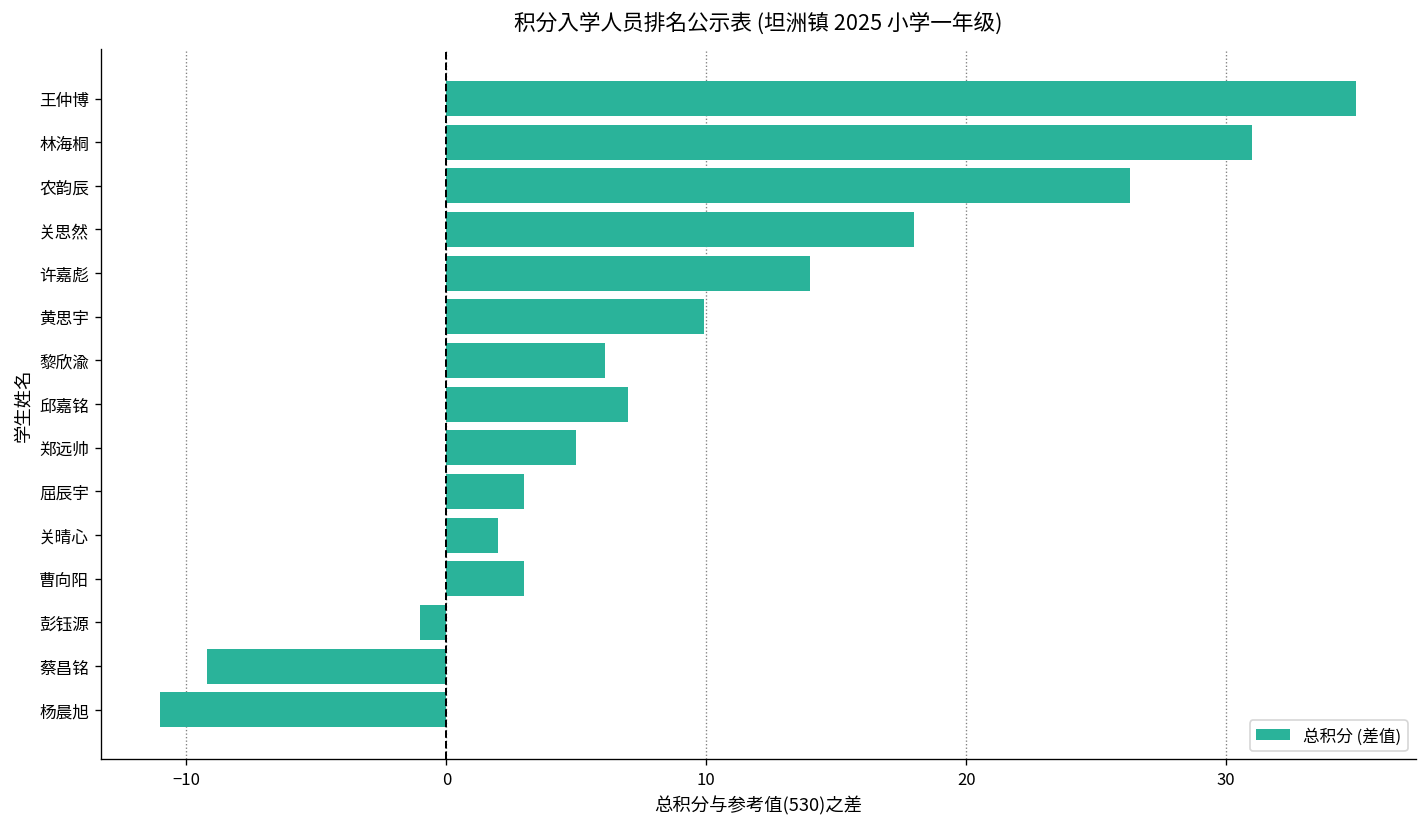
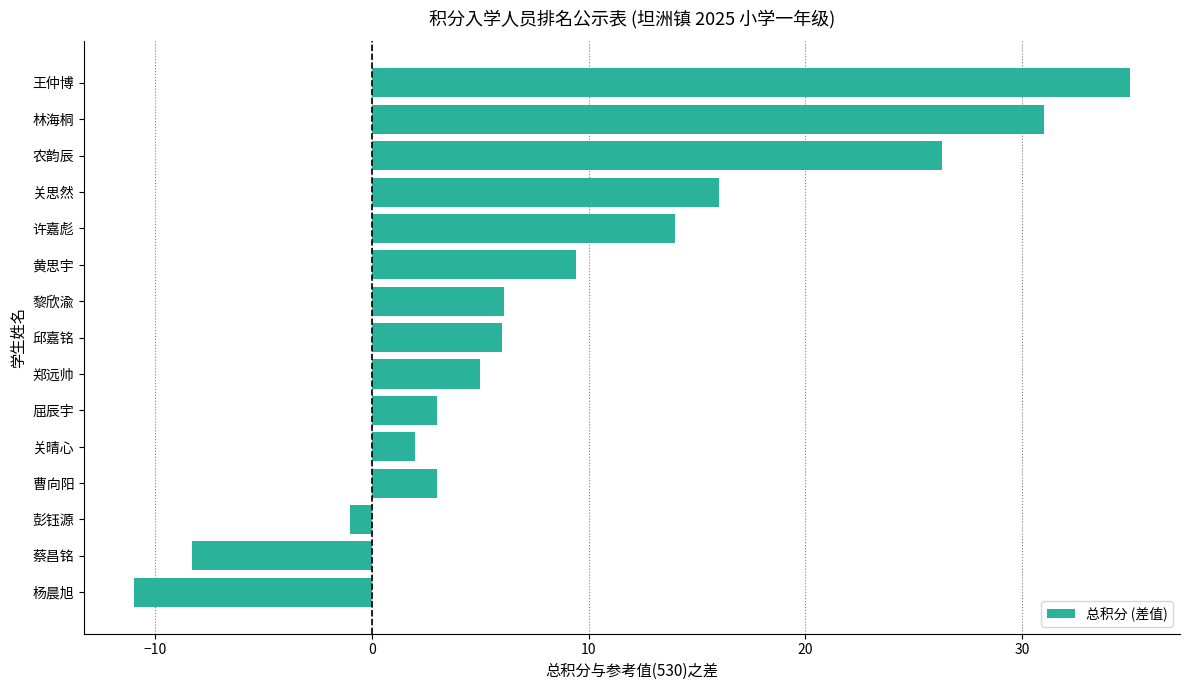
关思然: 18.0 -> 16.0
黄思宇: 9.9 -> 9.4
邱嘉铭: 7.0 -> 6.0
蔡昌铭: -9.2 -> -8.3
